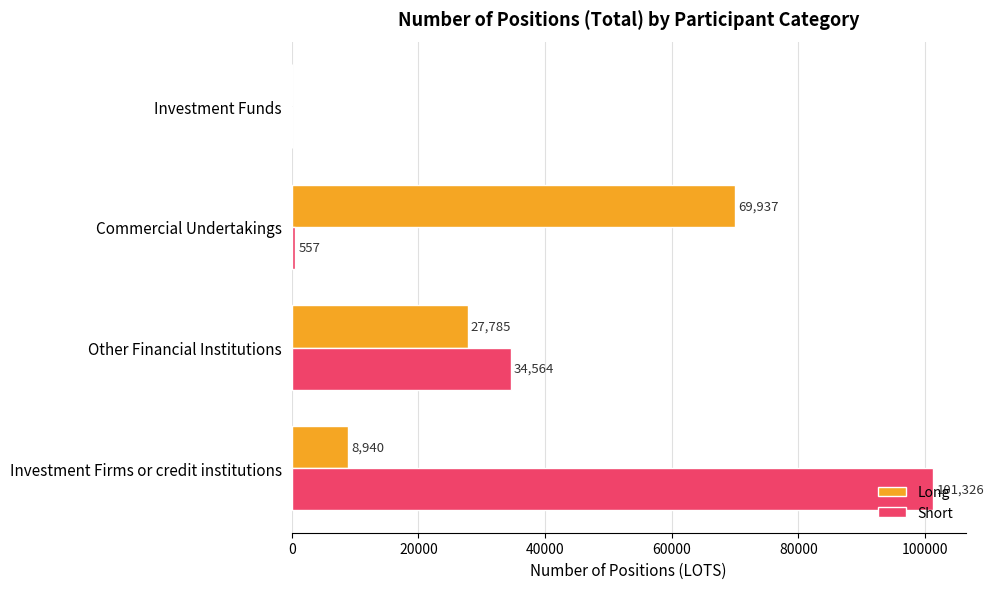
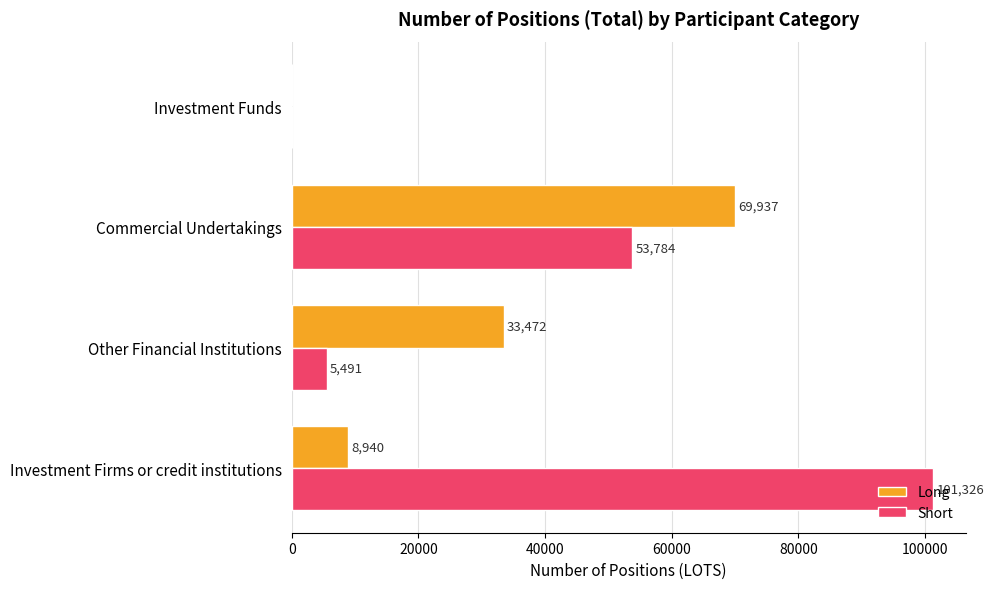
Short, Commercial Undertakings: 557 -> 53,784
Long, Other Financial Institutions: 27,785 -> 33,472
Short, Other Financial Institutions: 34,564 -> 5,491
